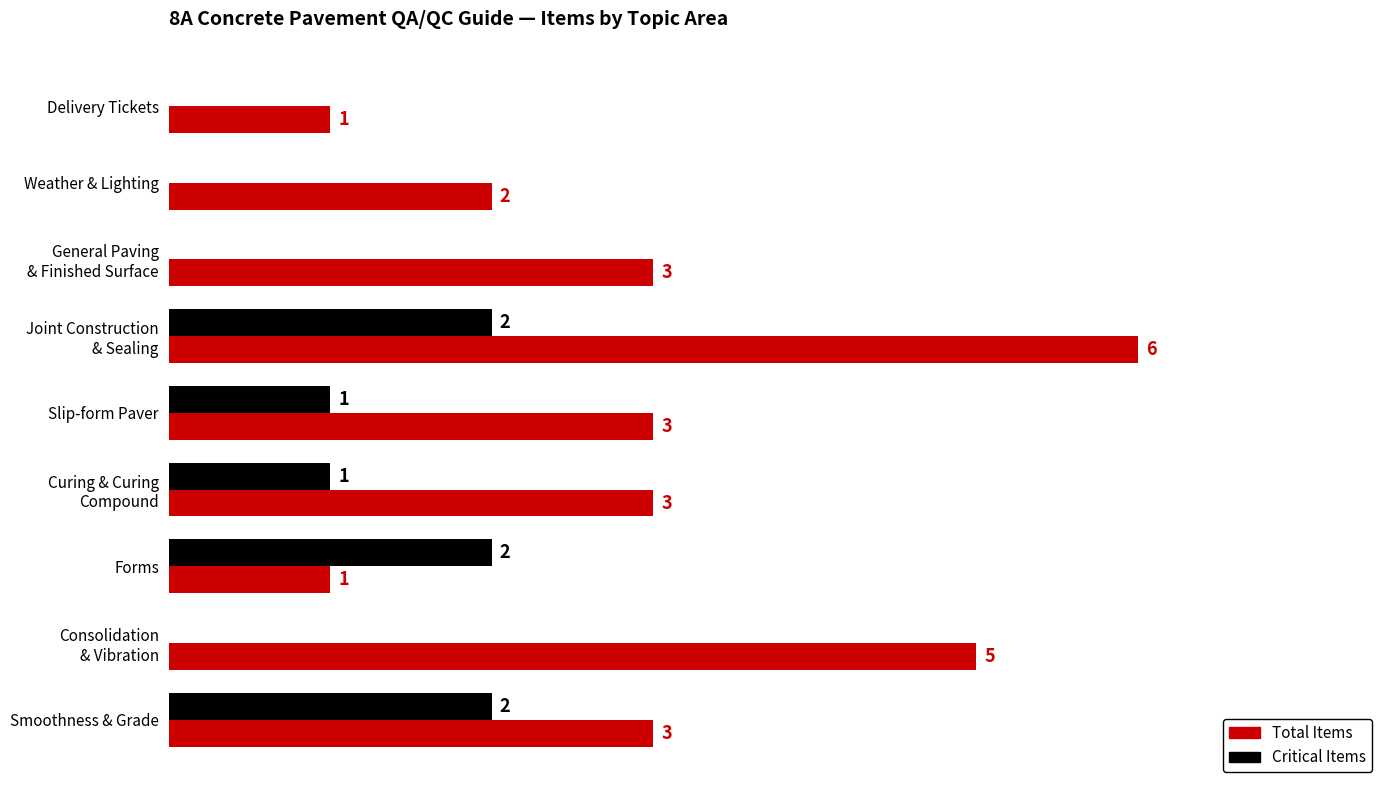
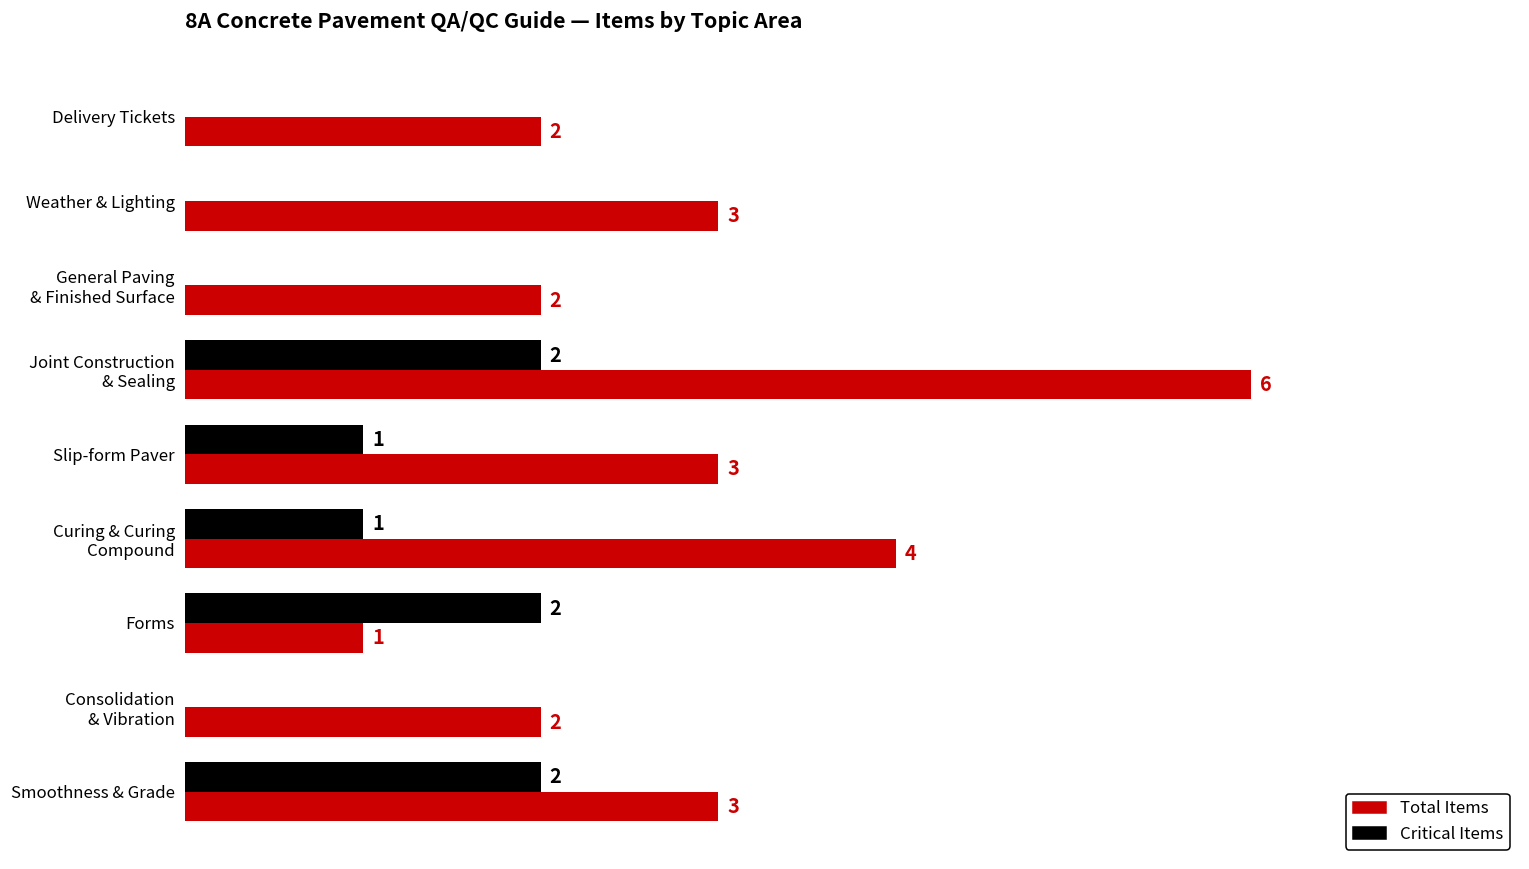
Total Items, Delivery Tickets: 1 -> 2
Total Items, Weather & Lighting: 2 -> 3
Total Items, General Paving & Finished Surface: 3 -> 2
Total Items, Curing & Curing Compound: 3 -> 4
Total Items, Consolidation & Vibration: 5 -> 2
